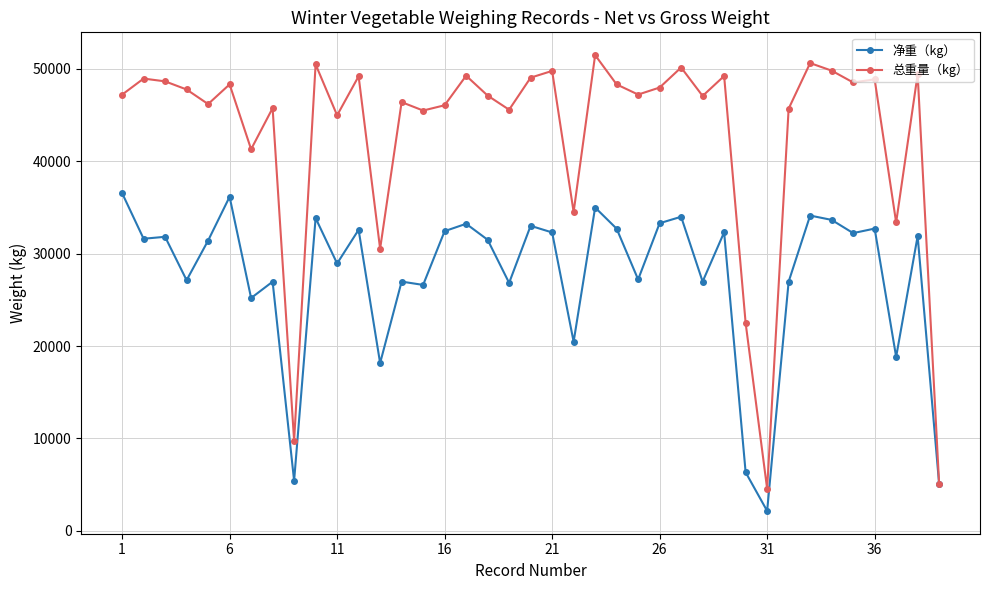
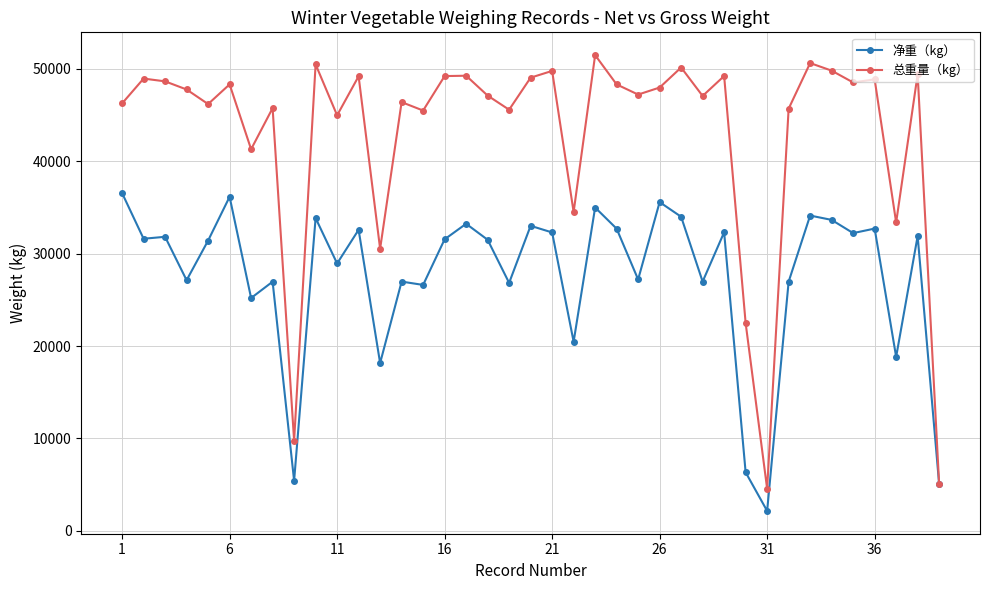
总重量（kg）, 1: 47000 -> 46000
净重（kg）, 16: 32400 -> 31600
总重量（kg）, 16: 46000 -> 49000
净重（kg）, 26: 33000 -> 36000
